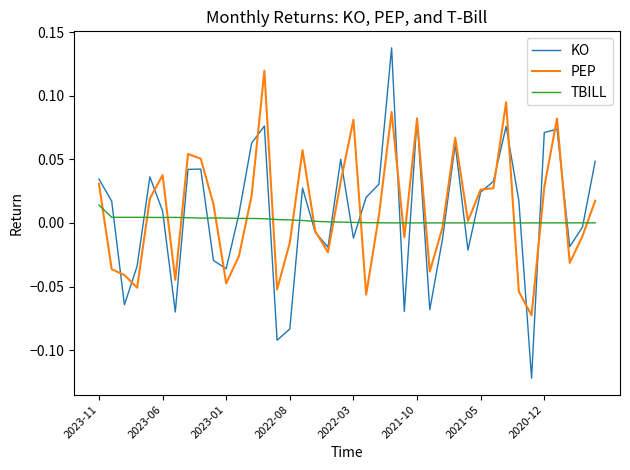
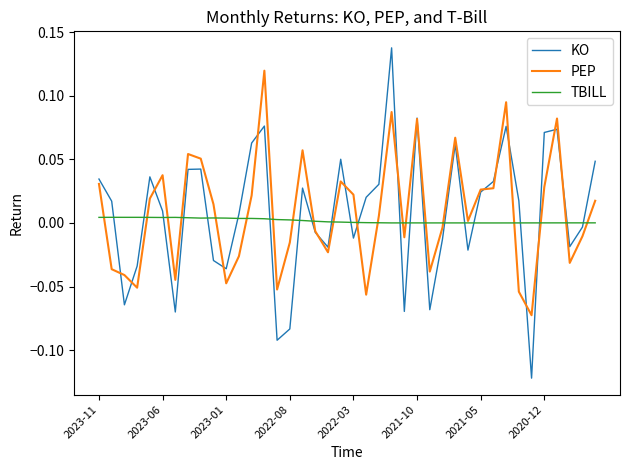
TBILL, 2023-11: 0.014 -> 0.004
PEP, 2022-03: 0.081 -> 0.022
